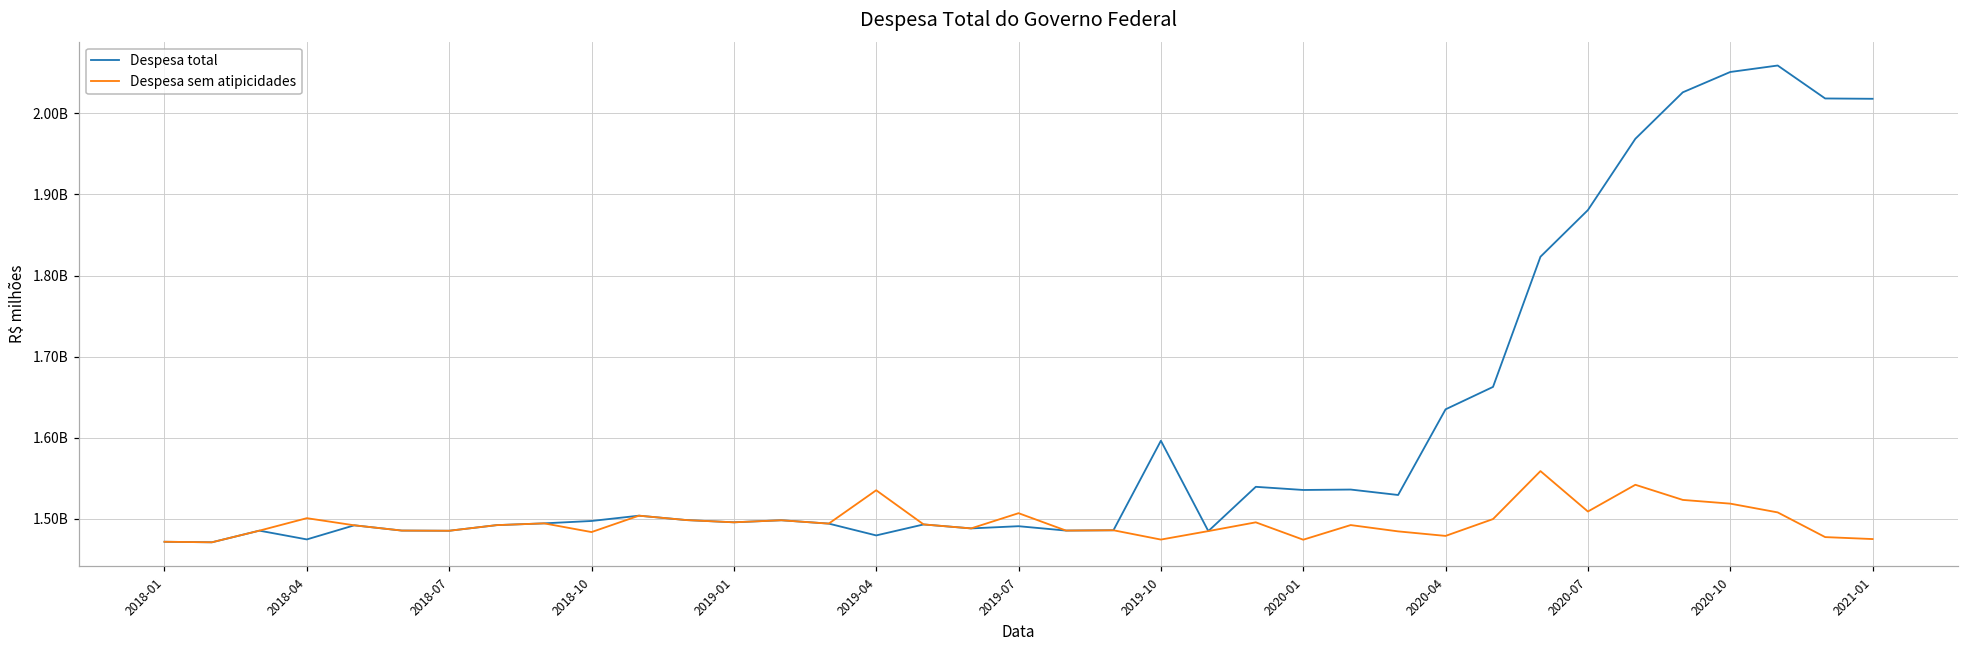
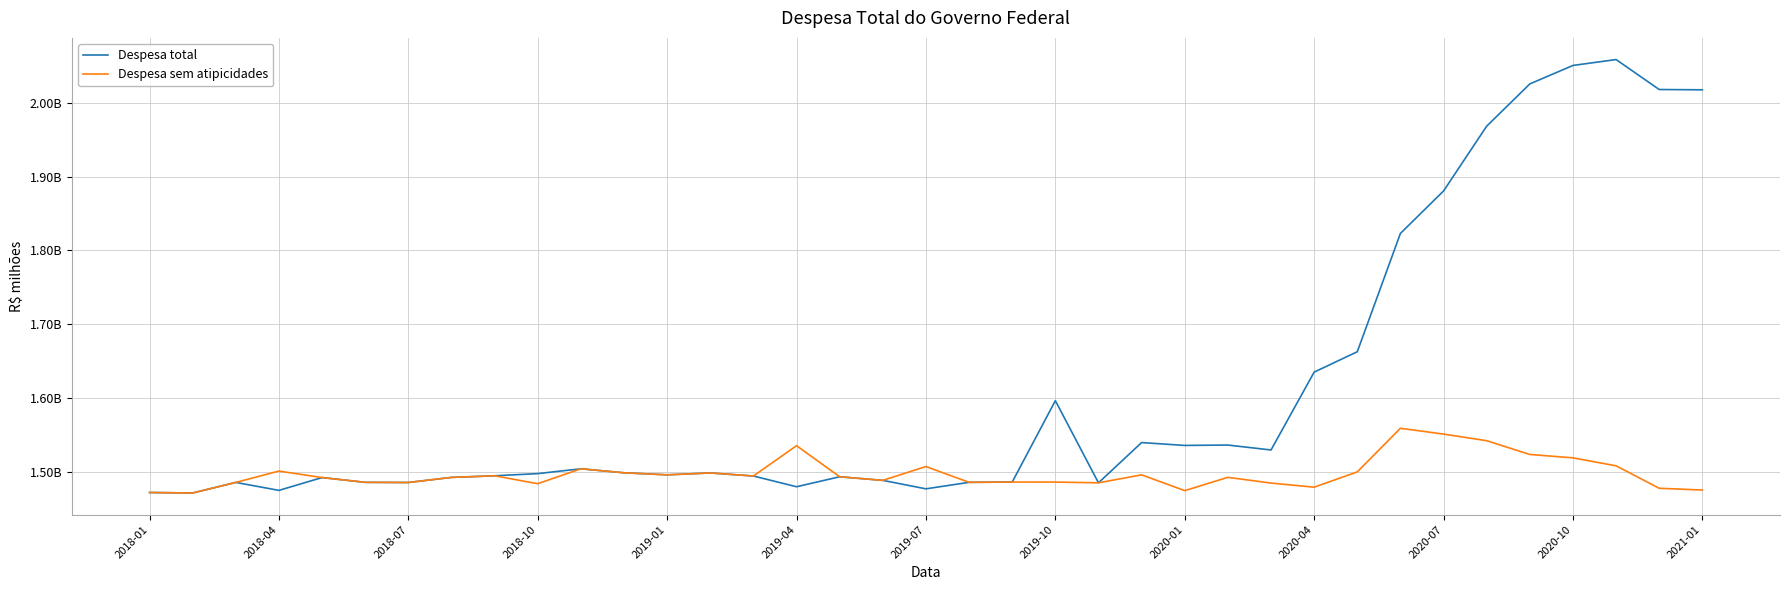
Despesa total, 2019-07: 1490000000 -> 1480000000
Despesa sem atipicidades, 2019-10: 1470000000 -> 1490000000
Despesa sem atipicidades, 2020-07: 1510000000 -> 1550000000
